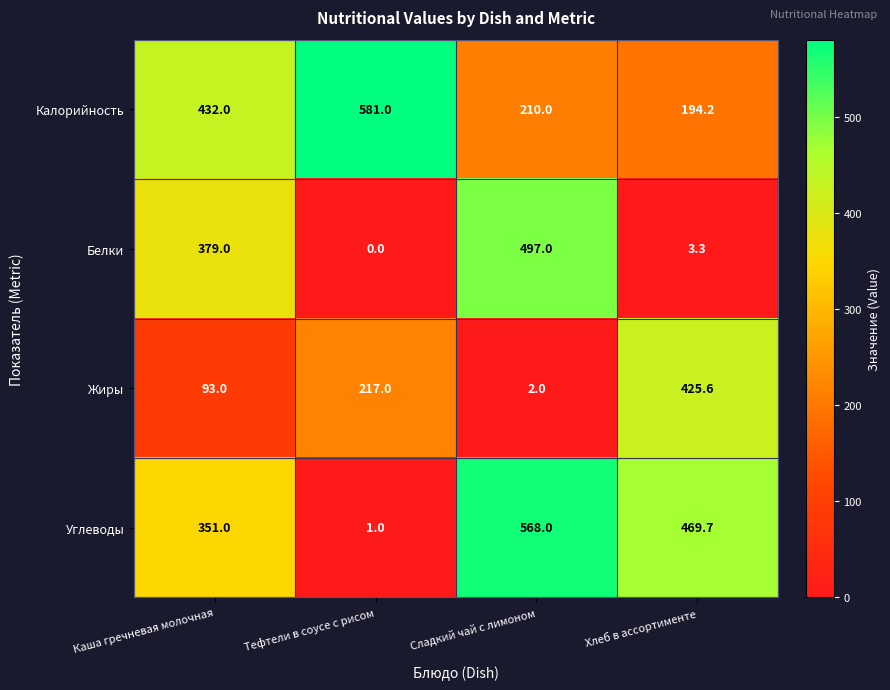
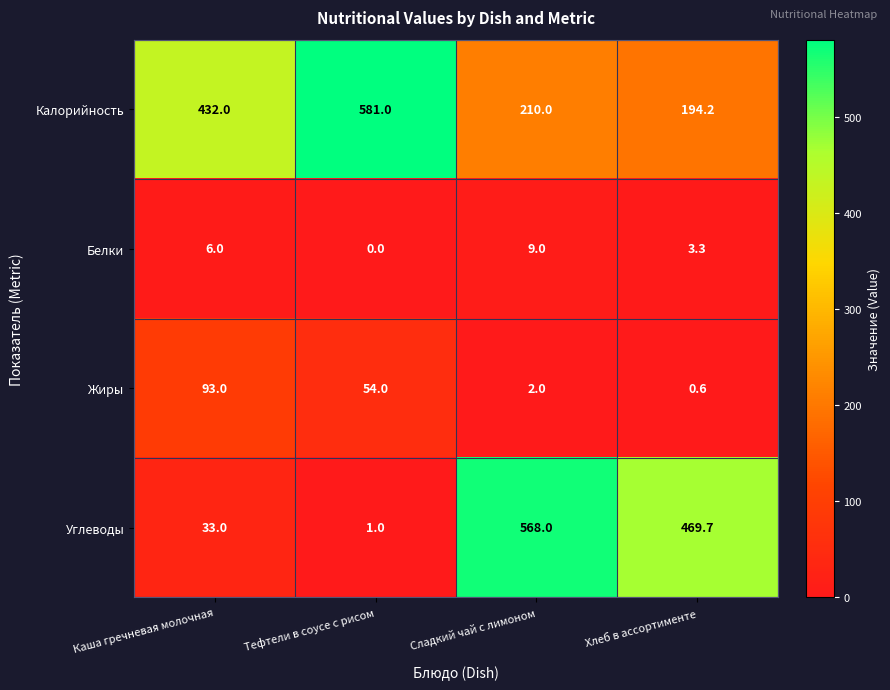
Белки, Каша гречневая молочная: 379.0 -> 6.0
Белки, Сладкий чай с лимоном: 497.0 -> 9.0
Жиры, Тефтели в соусе с рисом: 217.0 -> 54.0
Жиры, Хлеб в ассортименте: 425.6 -> 0.6
Углеводы, Каша гречневая молочная: 351.0 -> 33.0
